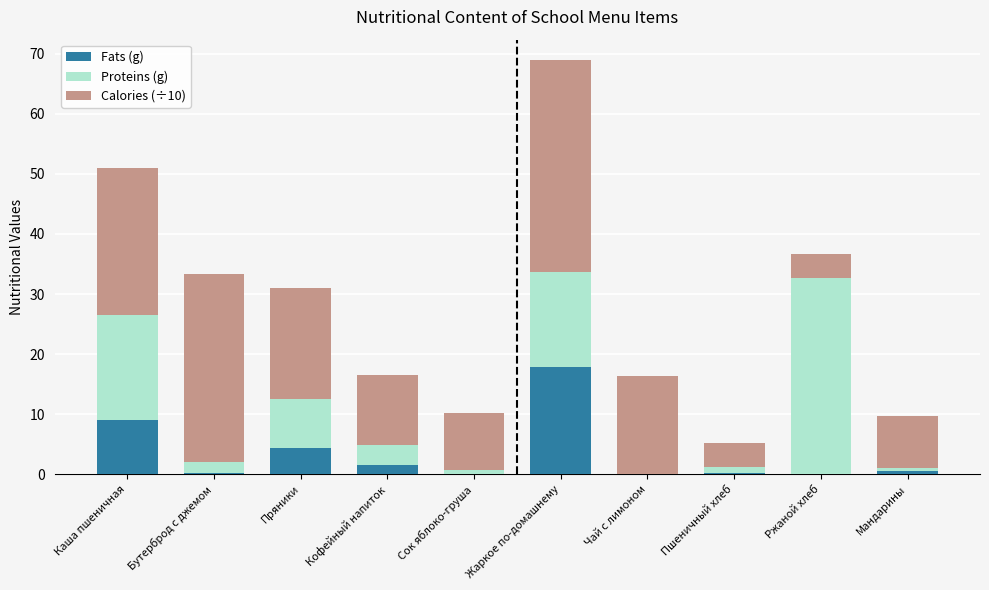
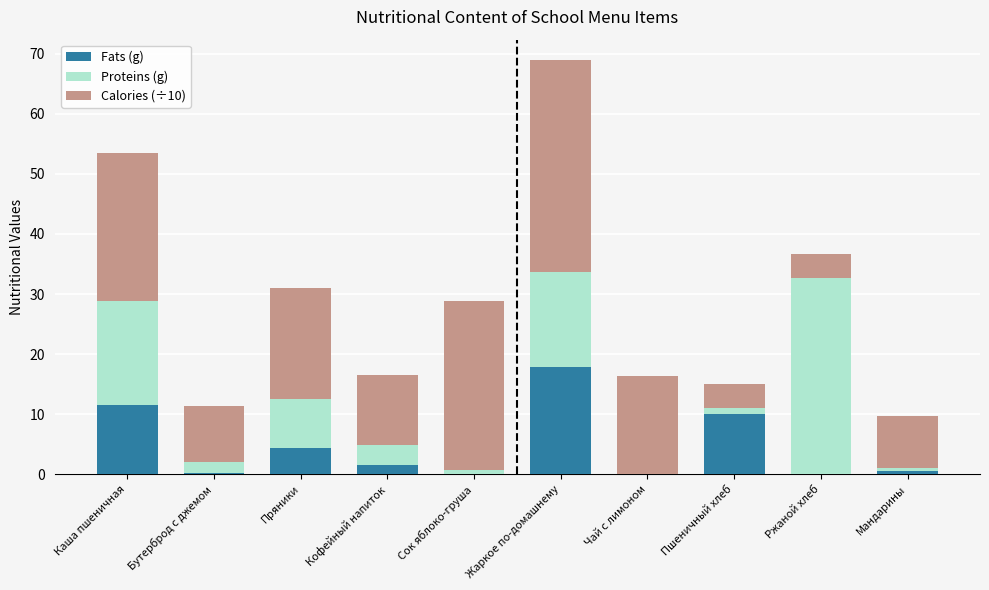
Fats (g), Каша пшеничная: 9 -> 12
Calories (÷10), Бутерброд с джемом: 31 -> 9
Calories (÷10), Сок яблоко-груша: 9 -> 28
Fats (g), Пшеничный хлеб: 0 -> 10
